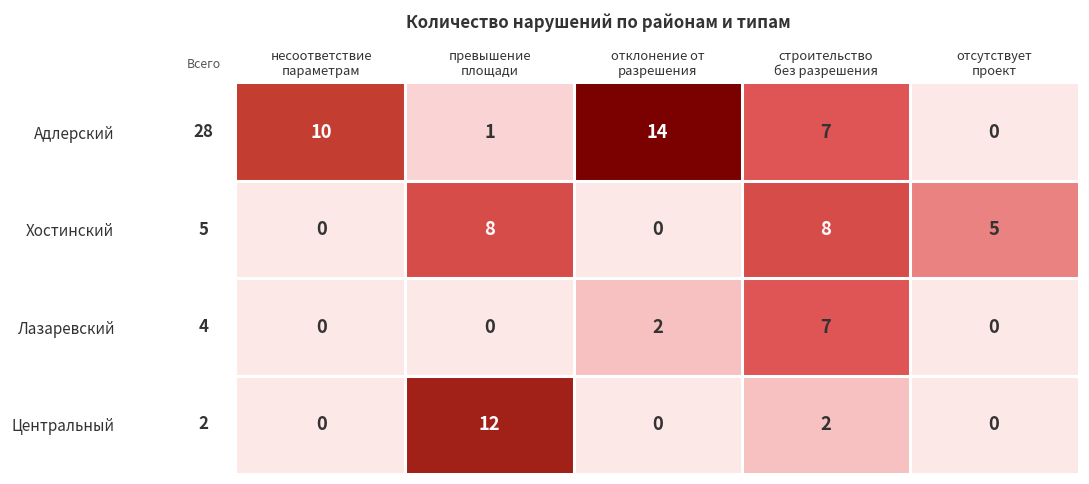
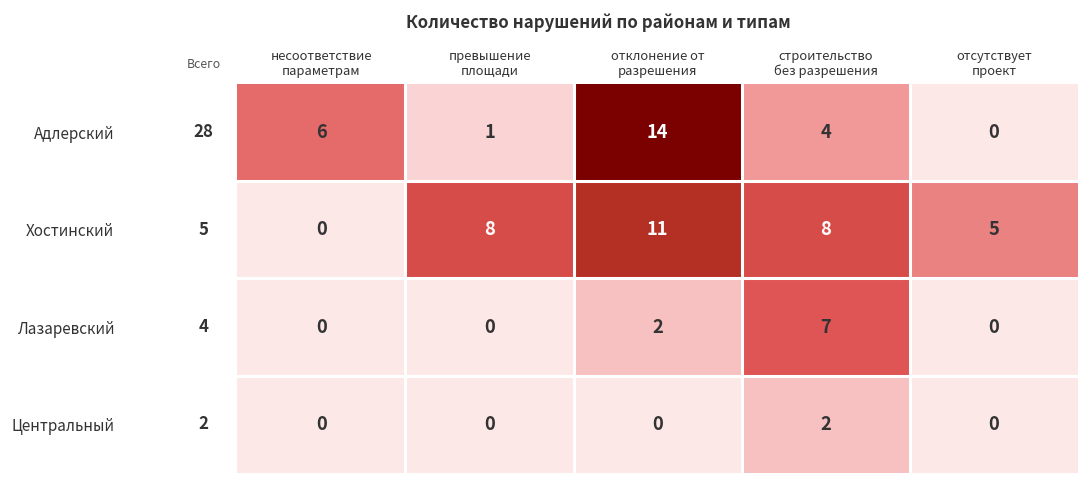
Адлерский, несоответствие параметрам: 10 -> 6
Адлерский, строительство без разрешения: 7 -> 4
Хостинский, отклонение от разрешения: 0 -> 11
Центральный, превышение площади: 12 -> 0
